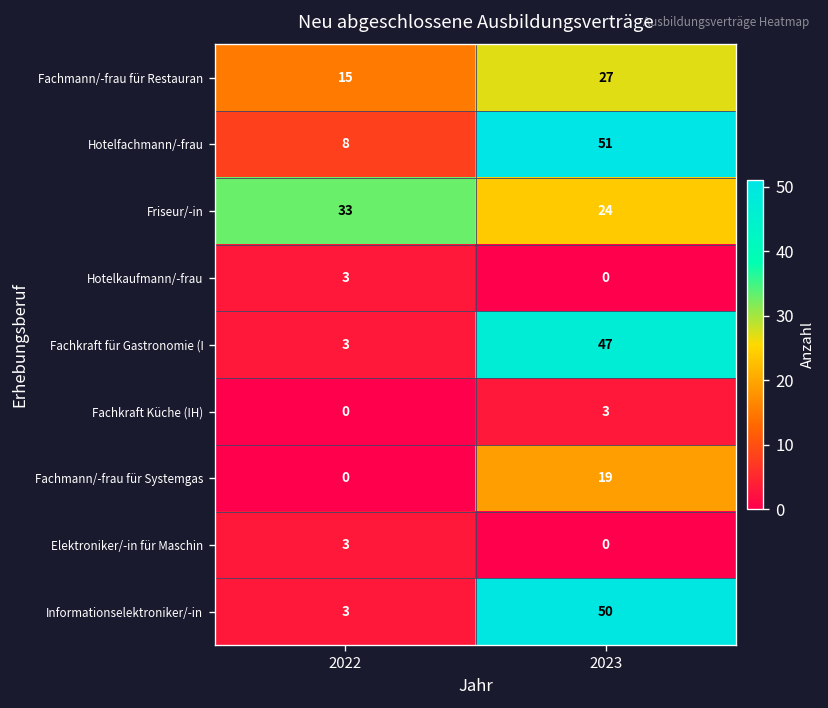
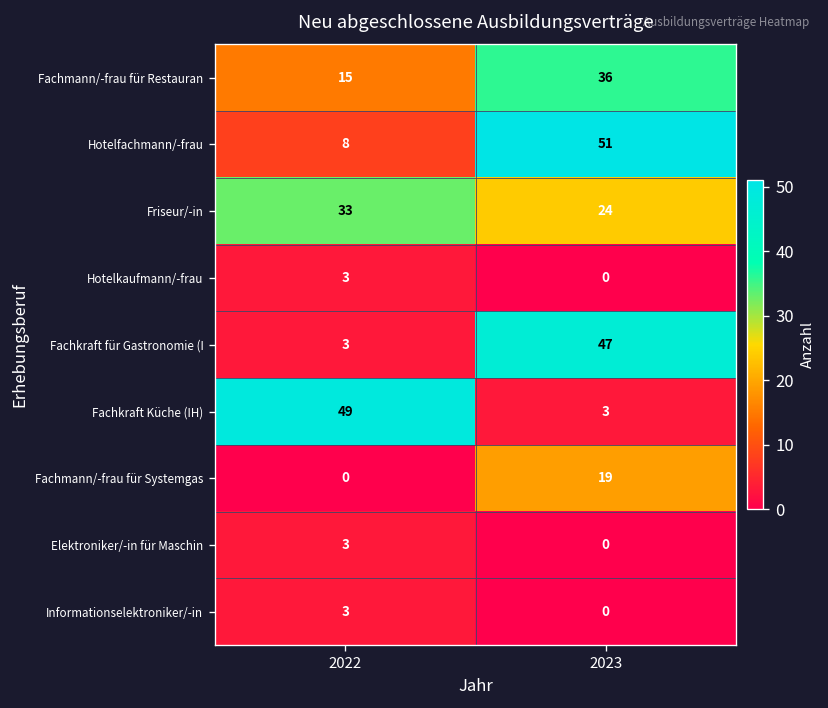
Fachmann/-frau für Restauran, 2023: 27 -> 36
Fachkraft Küche (IH), 2022: 0 -> 49
Informationselektroniker/-in, 2023: 50 -> 0
